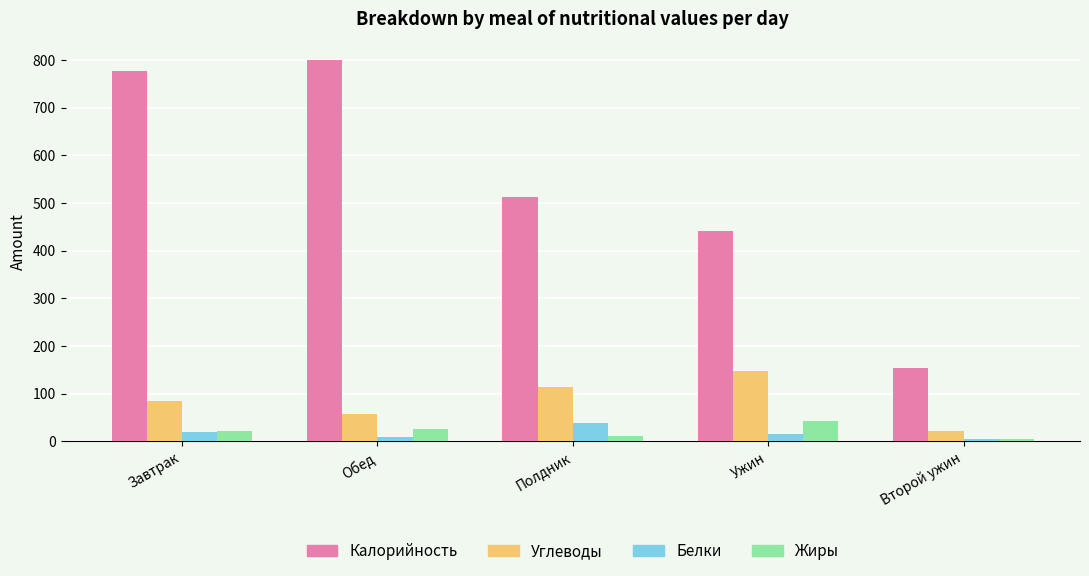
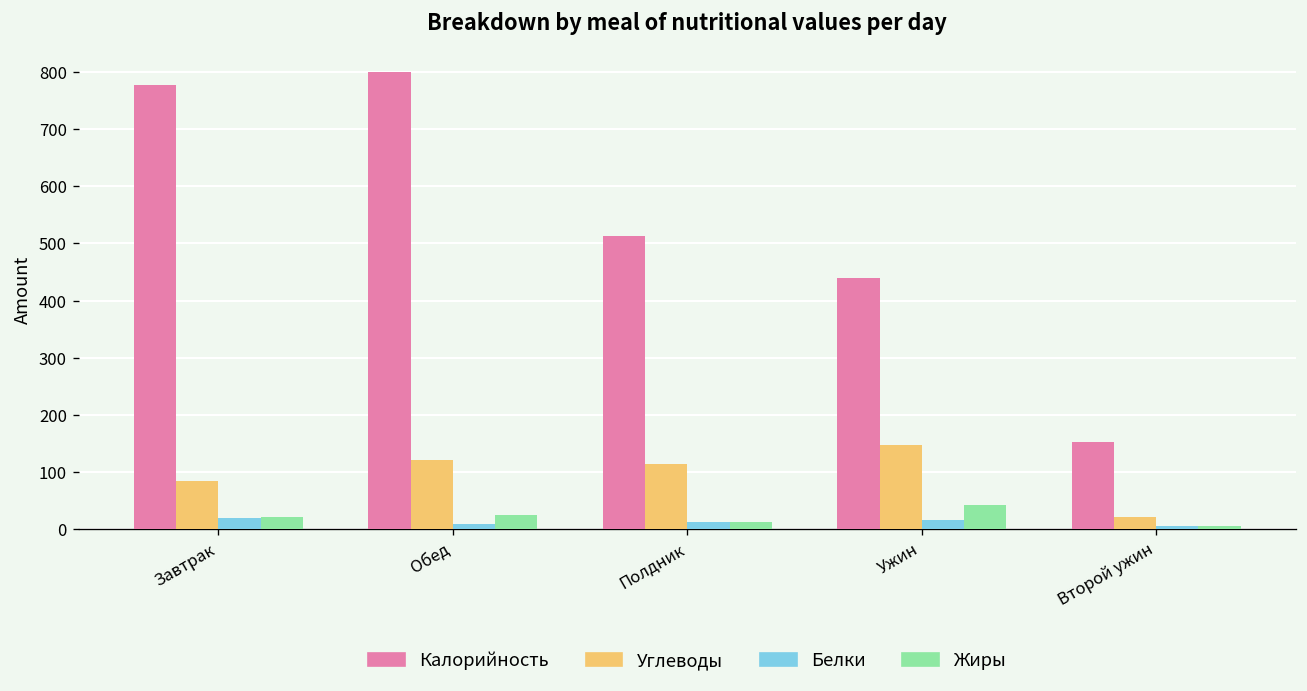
Углеводы, Обед: 60 -> 120
Белки, Полдник: 40 -> 10
